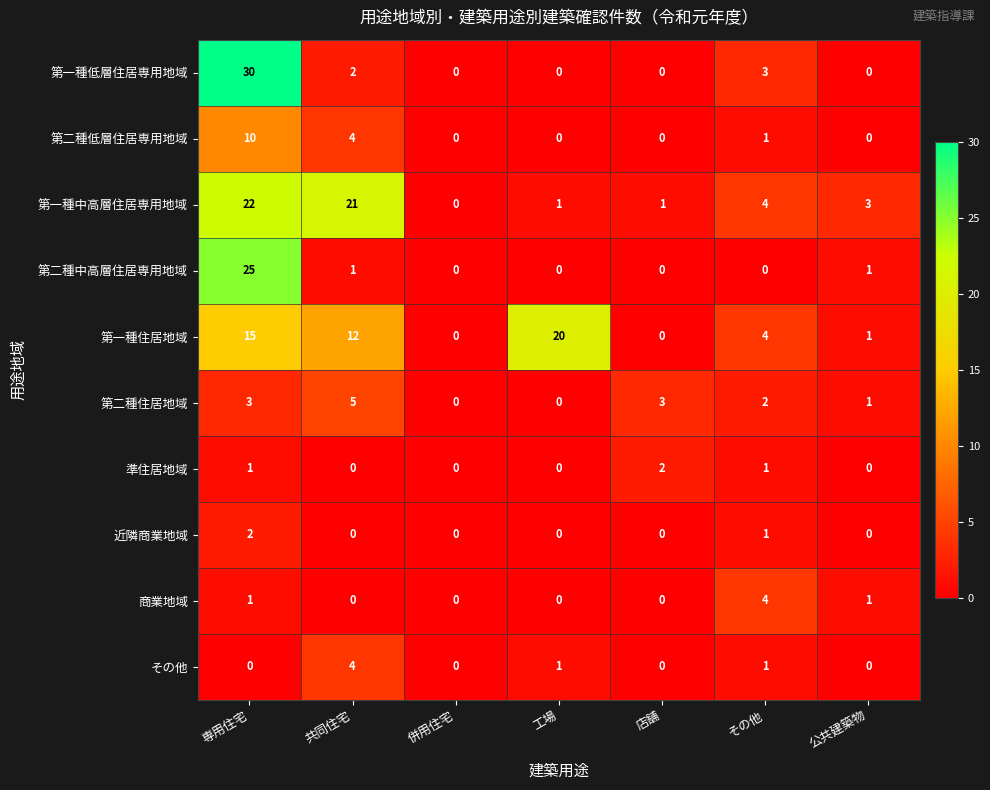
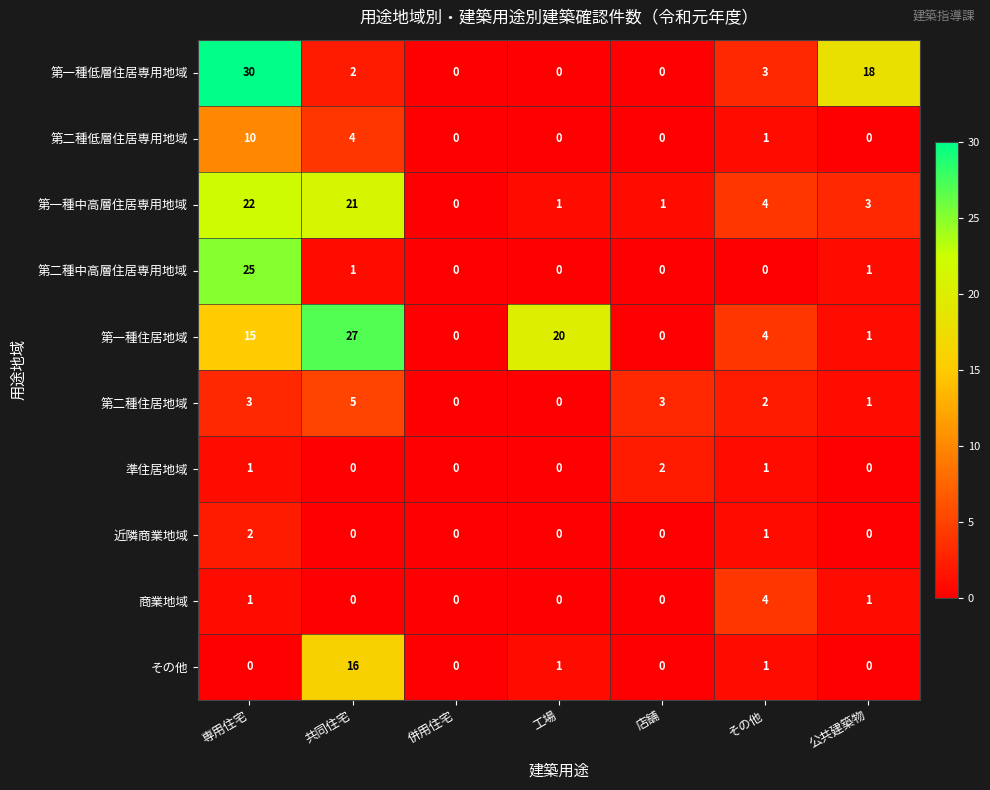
第一種低層住居専用地域, 公共建築物: 0 -> 18
第一種住居地域, 共同住宅: 12 -> 27
その他, 共同住宅: 4 -> 16
